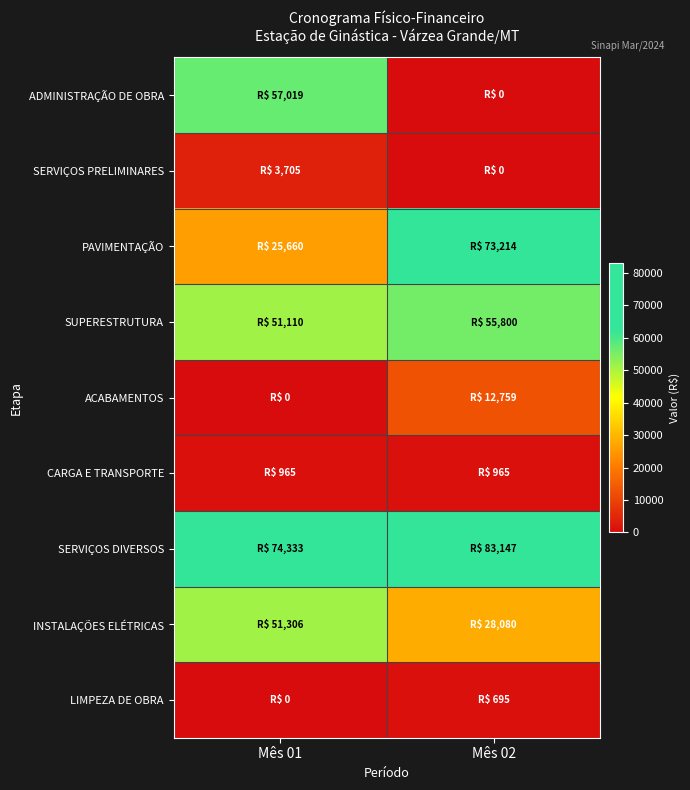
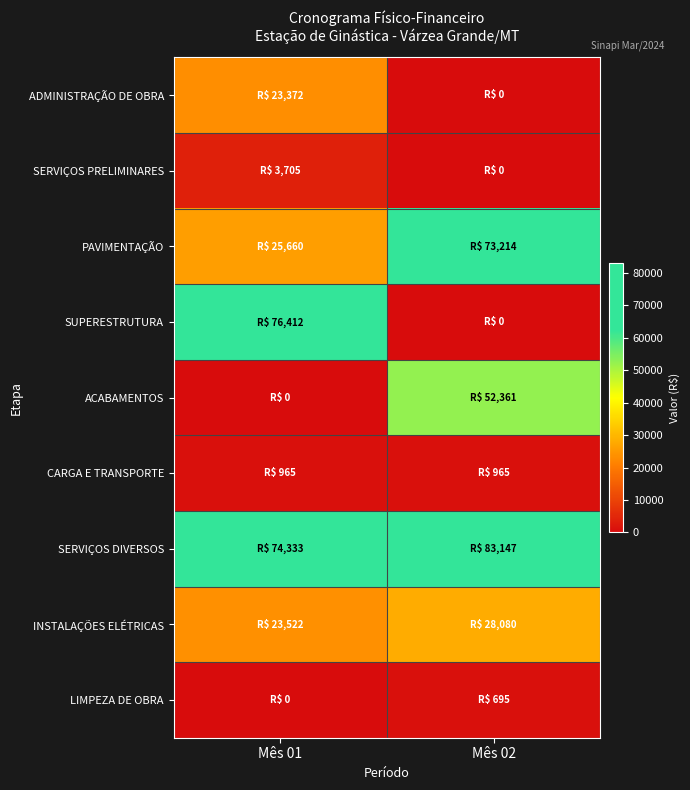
ADMINISTRAÇÃO DE OBRA, Mês 01: 57,019 -> 23,372
SUPERESTRUTURA, Mês 01: 51,110 -> 76,412
SUPERESTRUTURA, Mês 02: 55,800 -> 0
ACABAMENTOS, Mês 02: 12,759 -> 52,361
INSTALAÇÕES ELÉTRICAS, Mês 01: 51,306 -> 23,522
